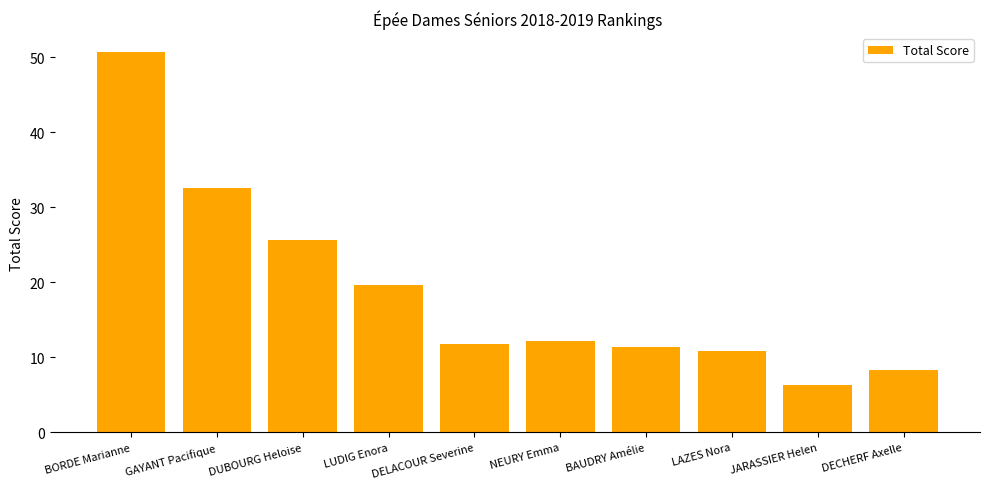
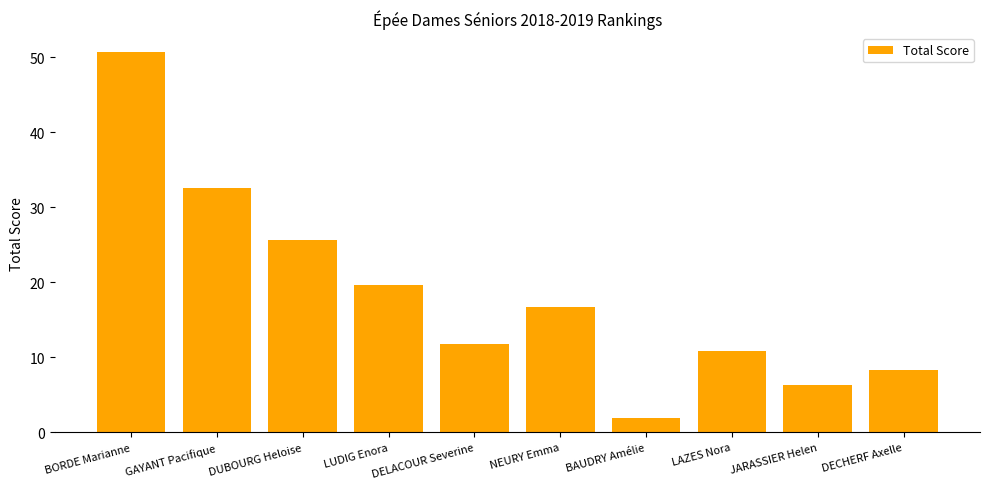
NEURY Emma: 12 -> 17
BAUDRY Amélie: 11 -> 2
